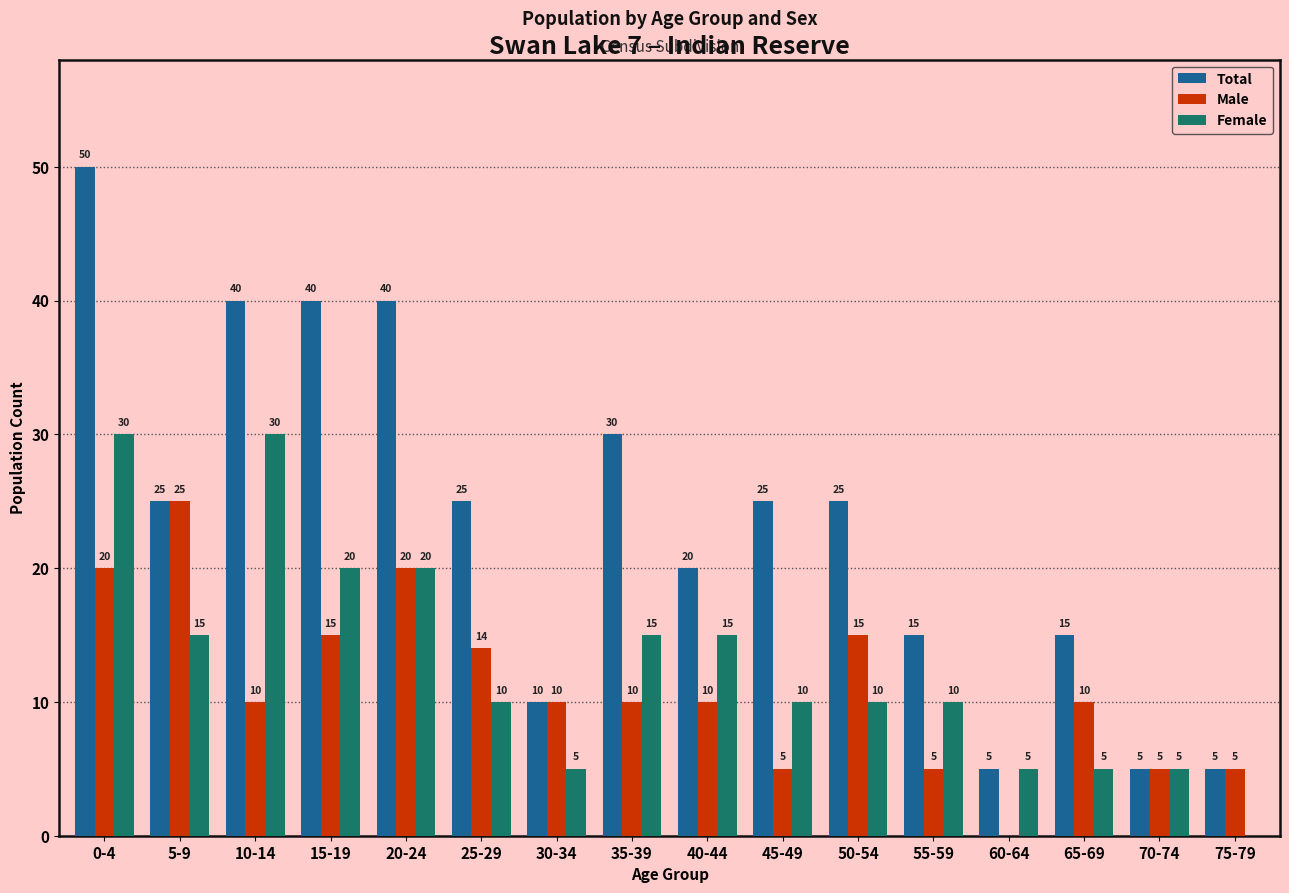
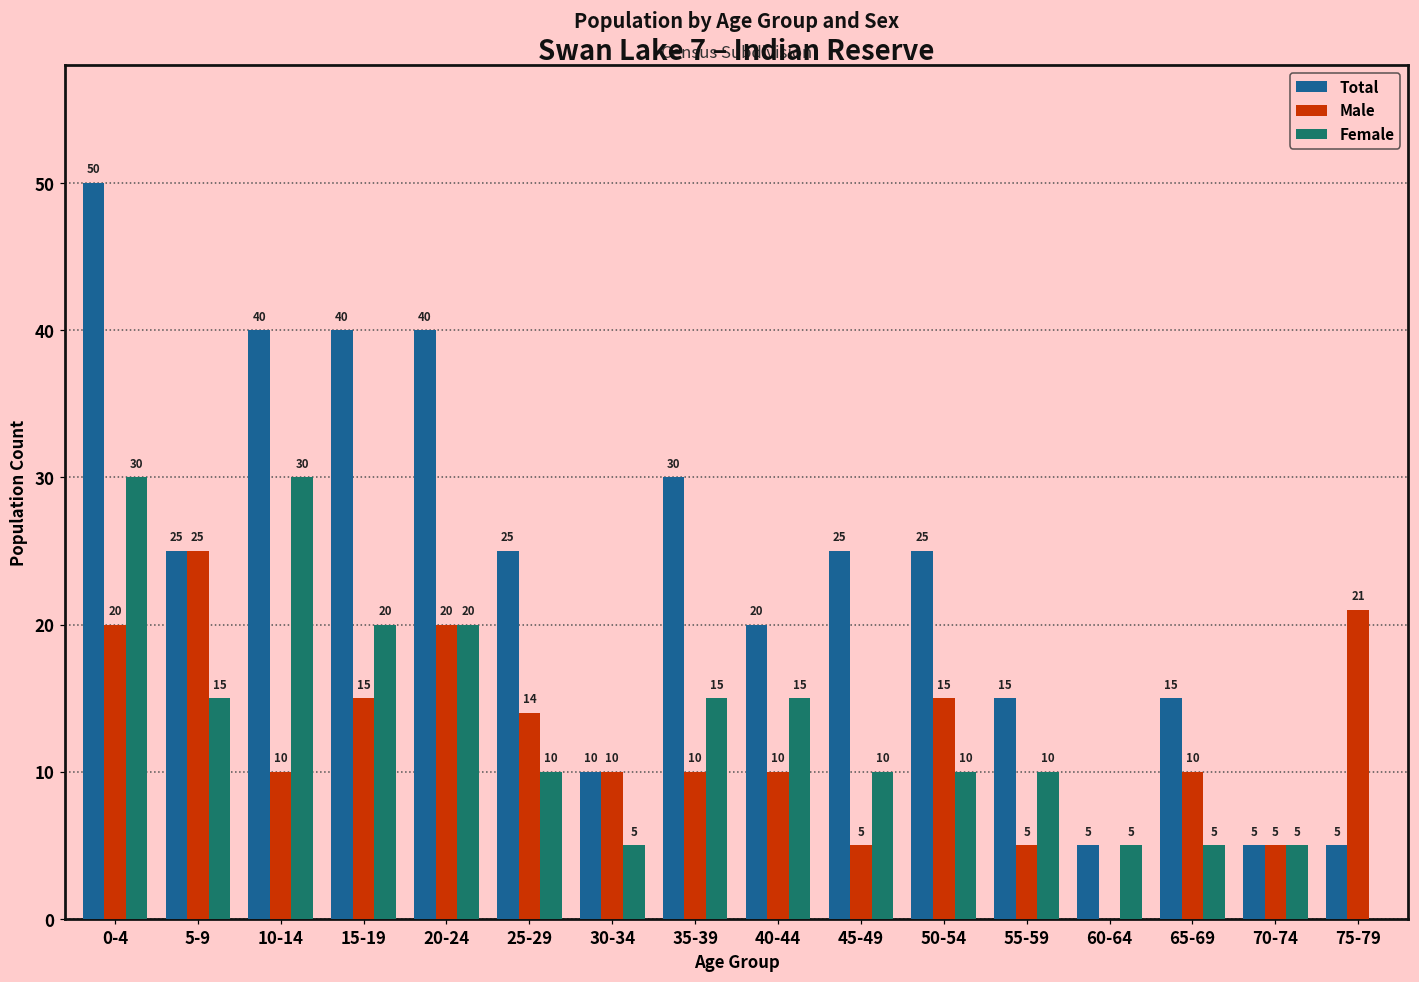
Male, 75-79: 5 -> 21
